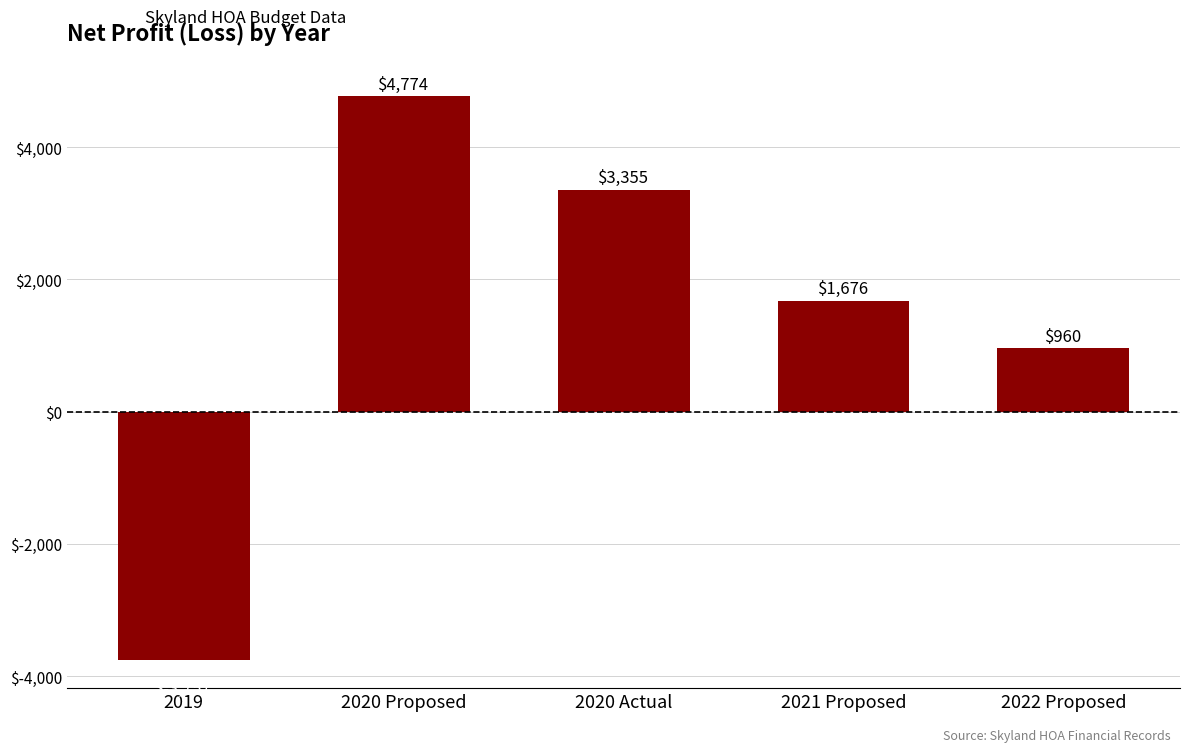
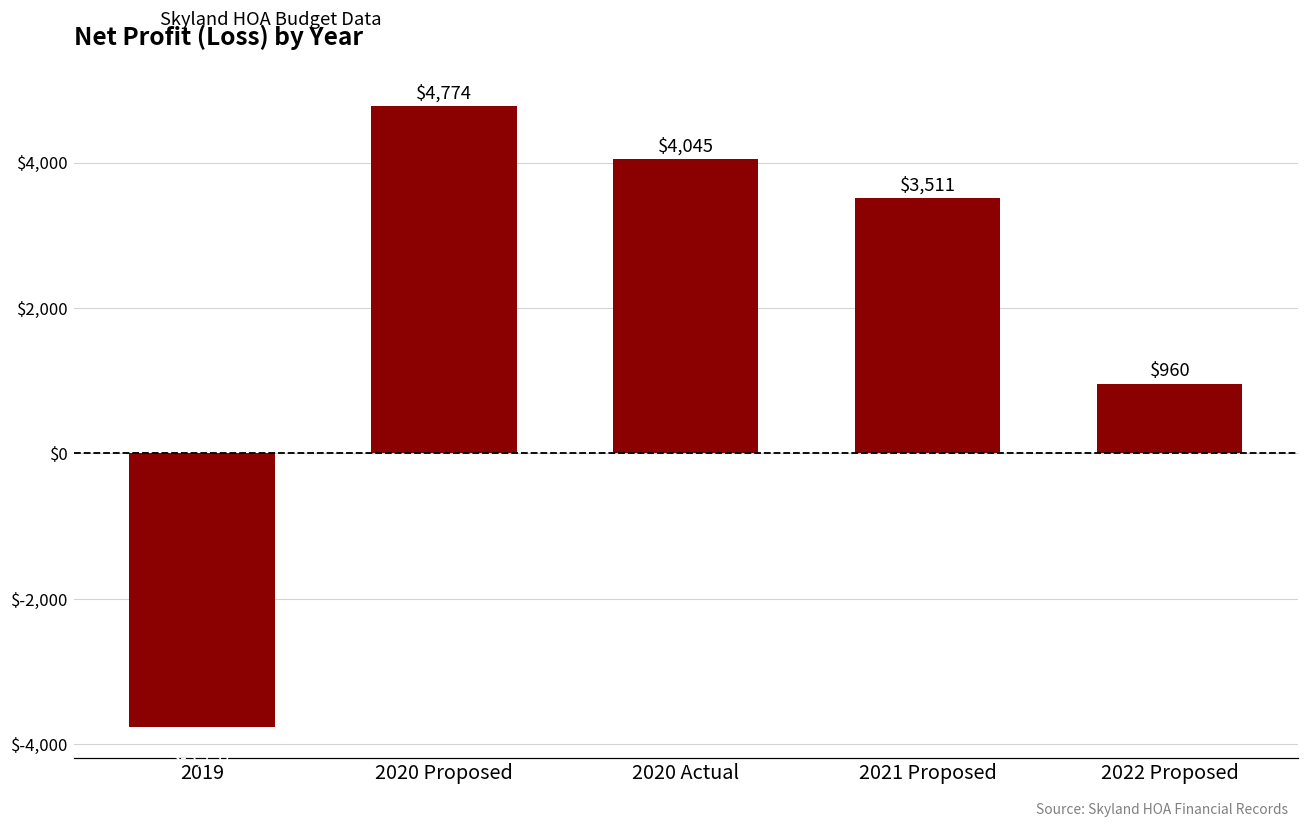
2020 Actual: $3,355 -> $4,045
2021 Proposed: $1,676 -> $3,511
